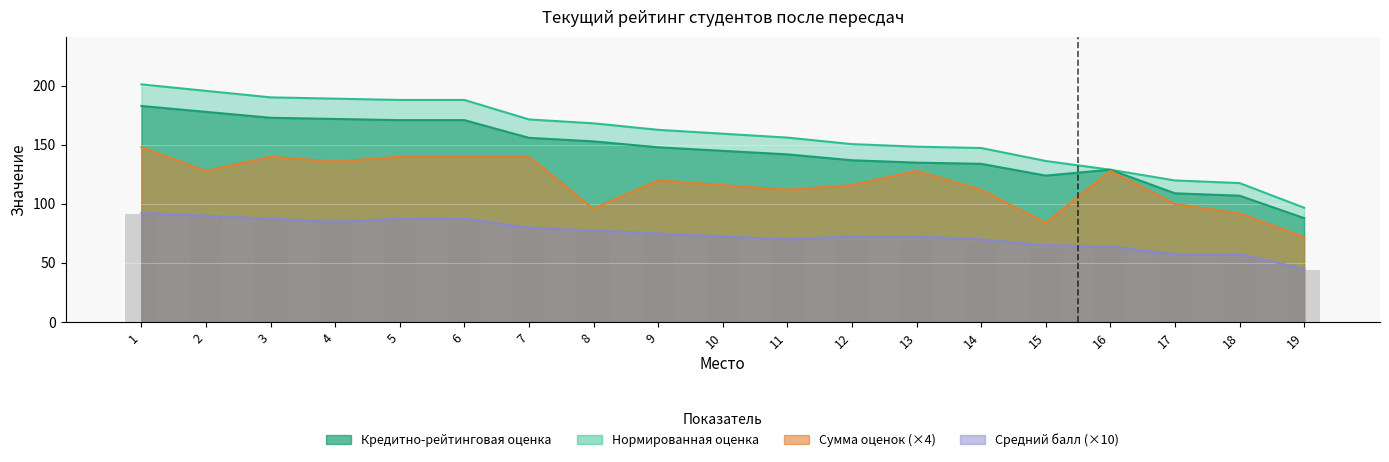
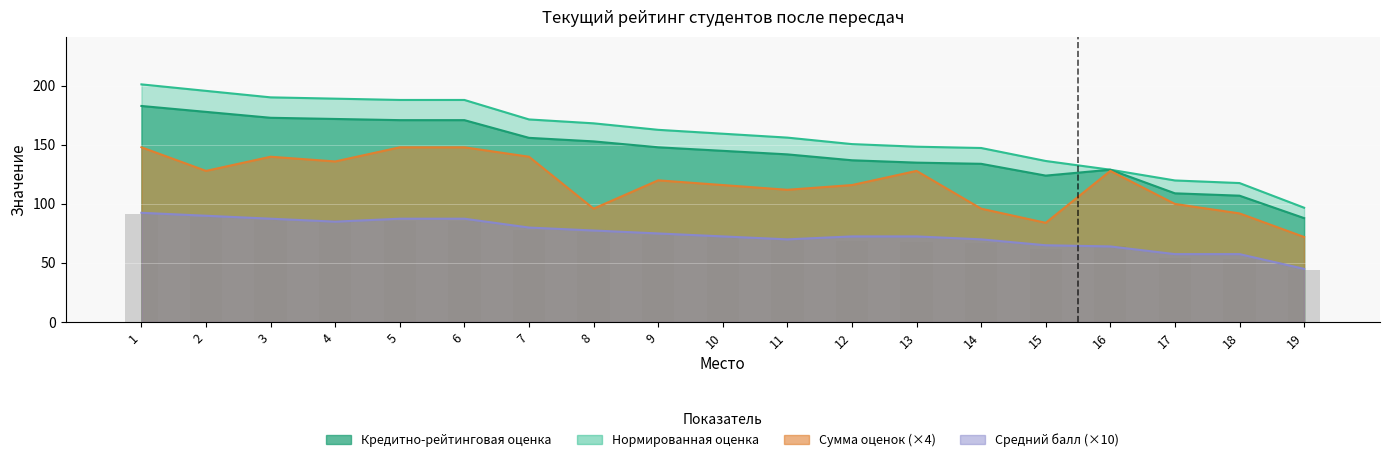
Сумма оценок (×4), 5: 140 -> 148
Сумма оценок (×4), 6: 140 -> 148
Сумма оценок (×4), 14: 112 -> 96
